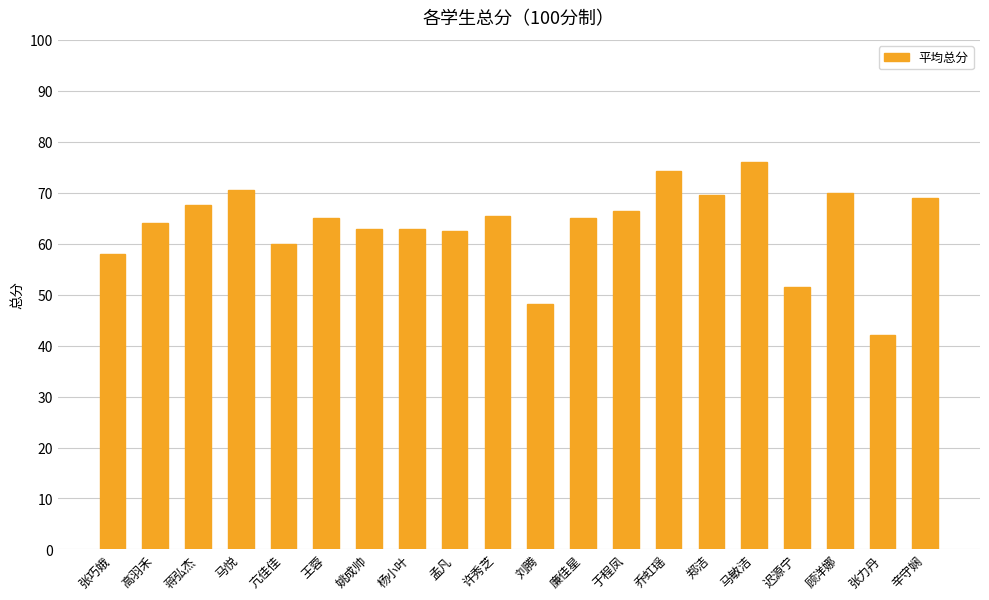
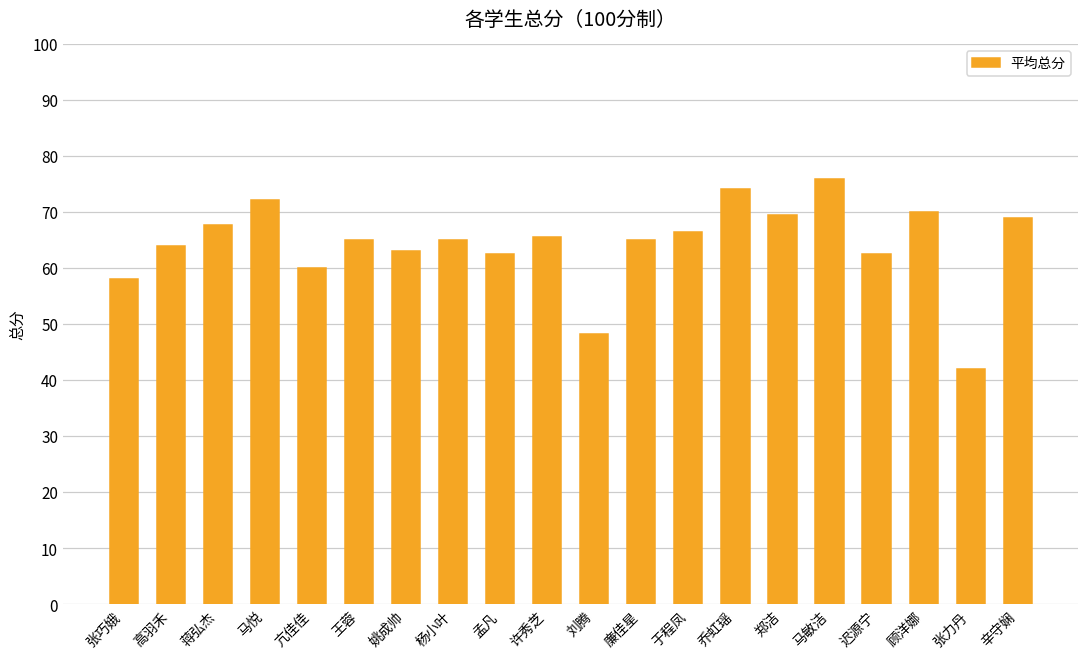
马悦: 71 -> 72
杨小叶: 63 -> 65
迟源宁: 52 -> 63
